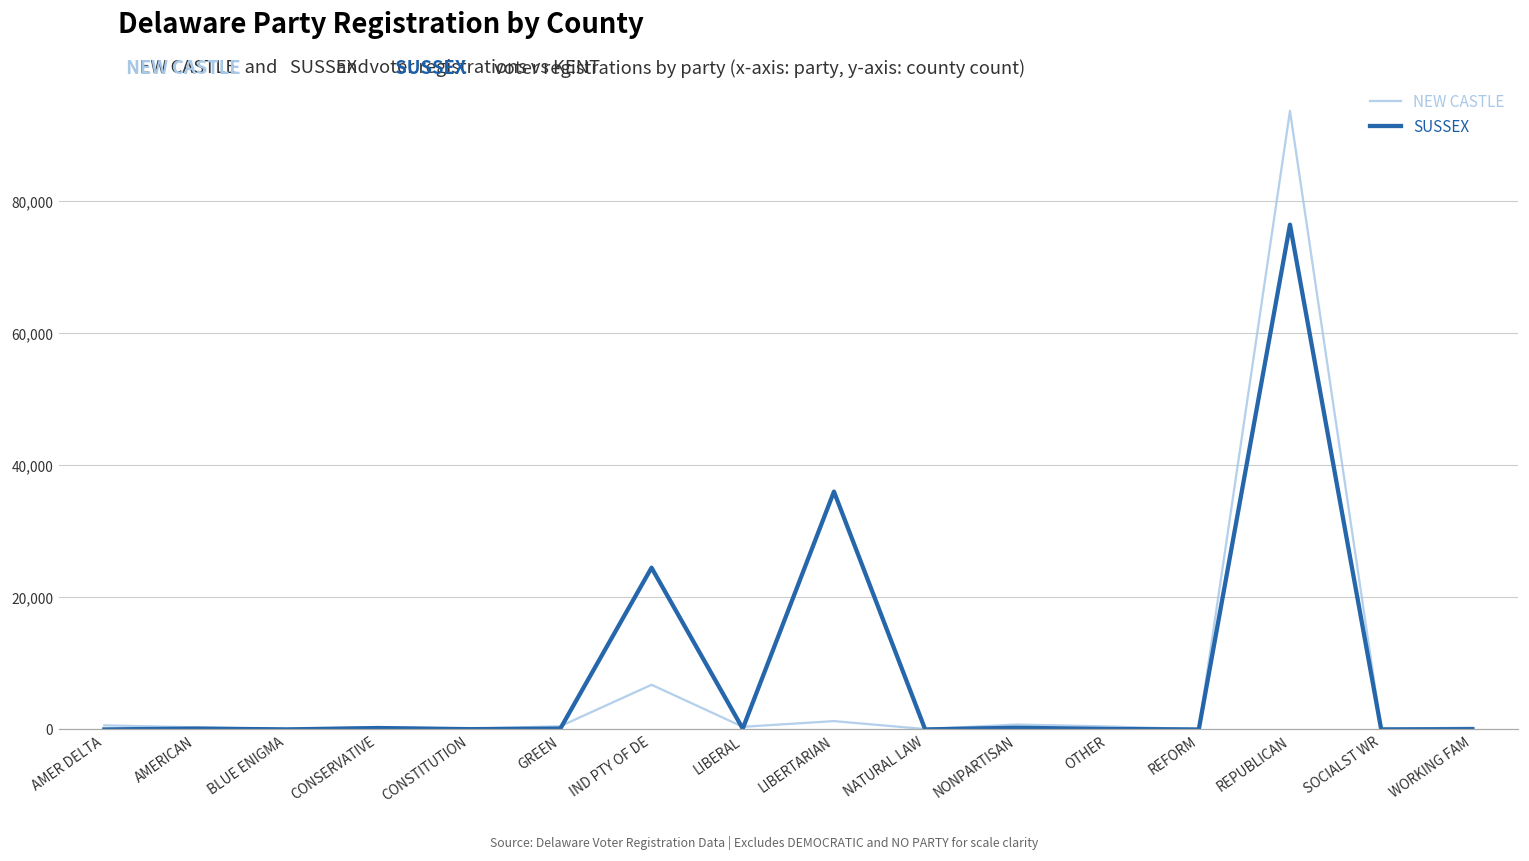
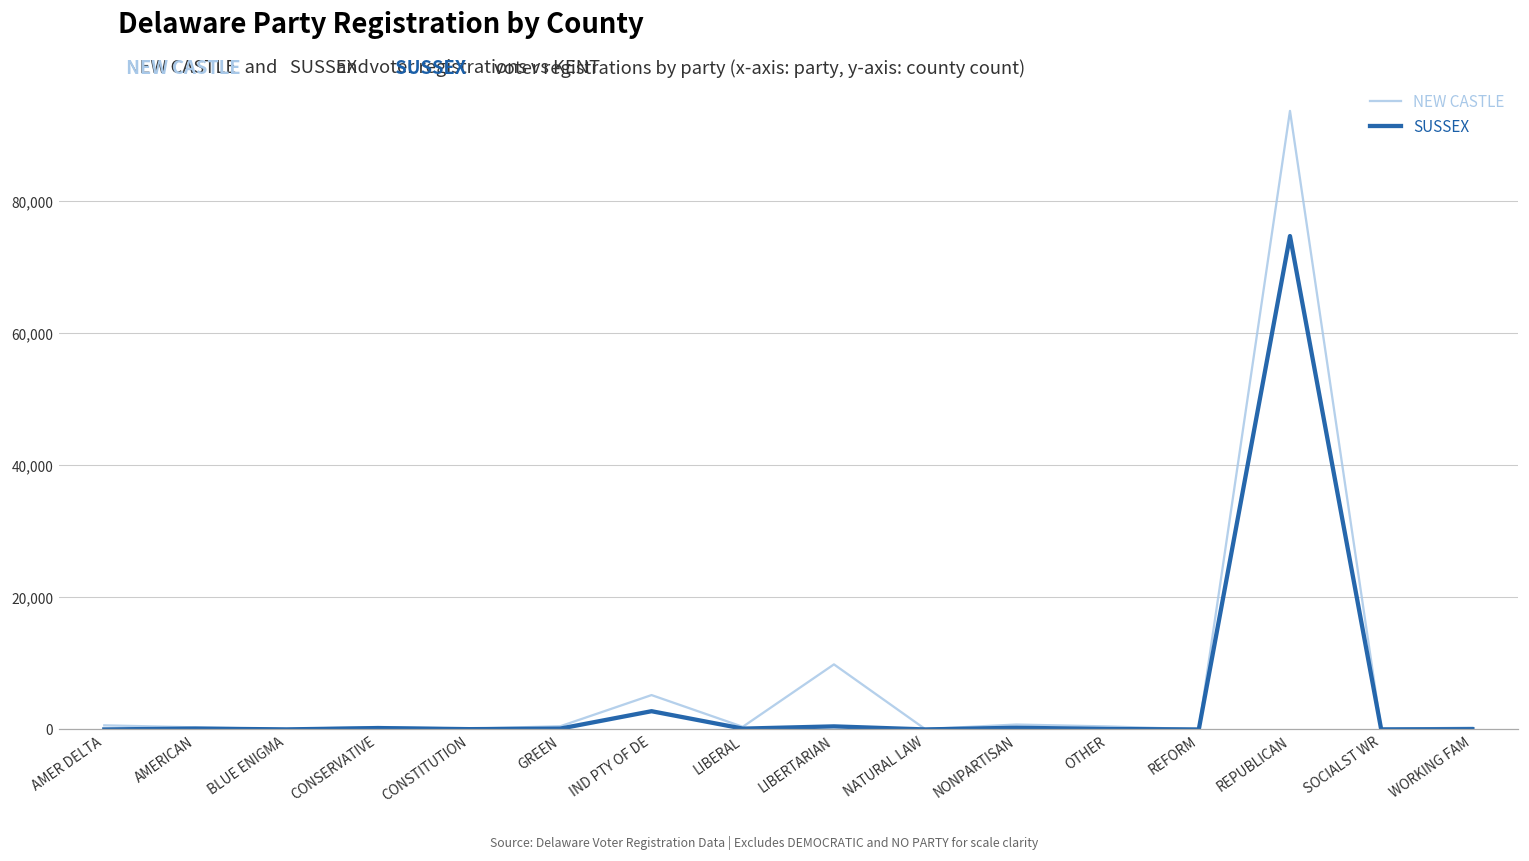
NEW CASTLE, IND PTY OF DE: 7,000 -> 5,000
SUSSEX, IND PTY OF DE: 24,000 -> 3,000
NEW CASTLE, LIBERTARIAN: 1,000 -> 10,000
SUSSEX, LIBERTARIAN: 36,000 -> 0
SUSSEX, REPUBLICAN: 76,000 -> 75,000
